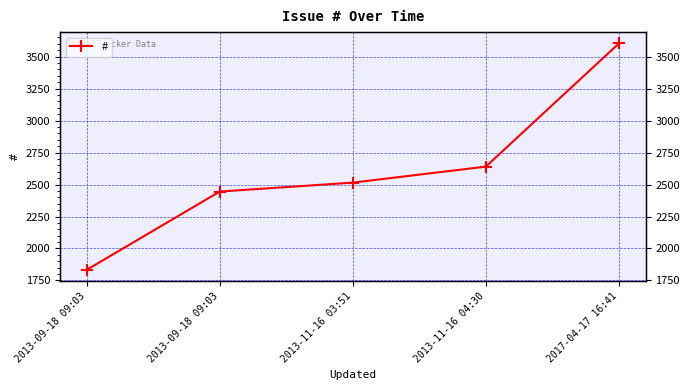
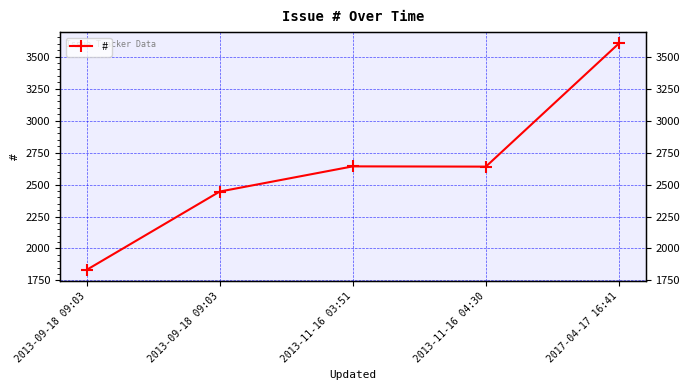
2013-11-16 03:51: 2520 -> 2640
